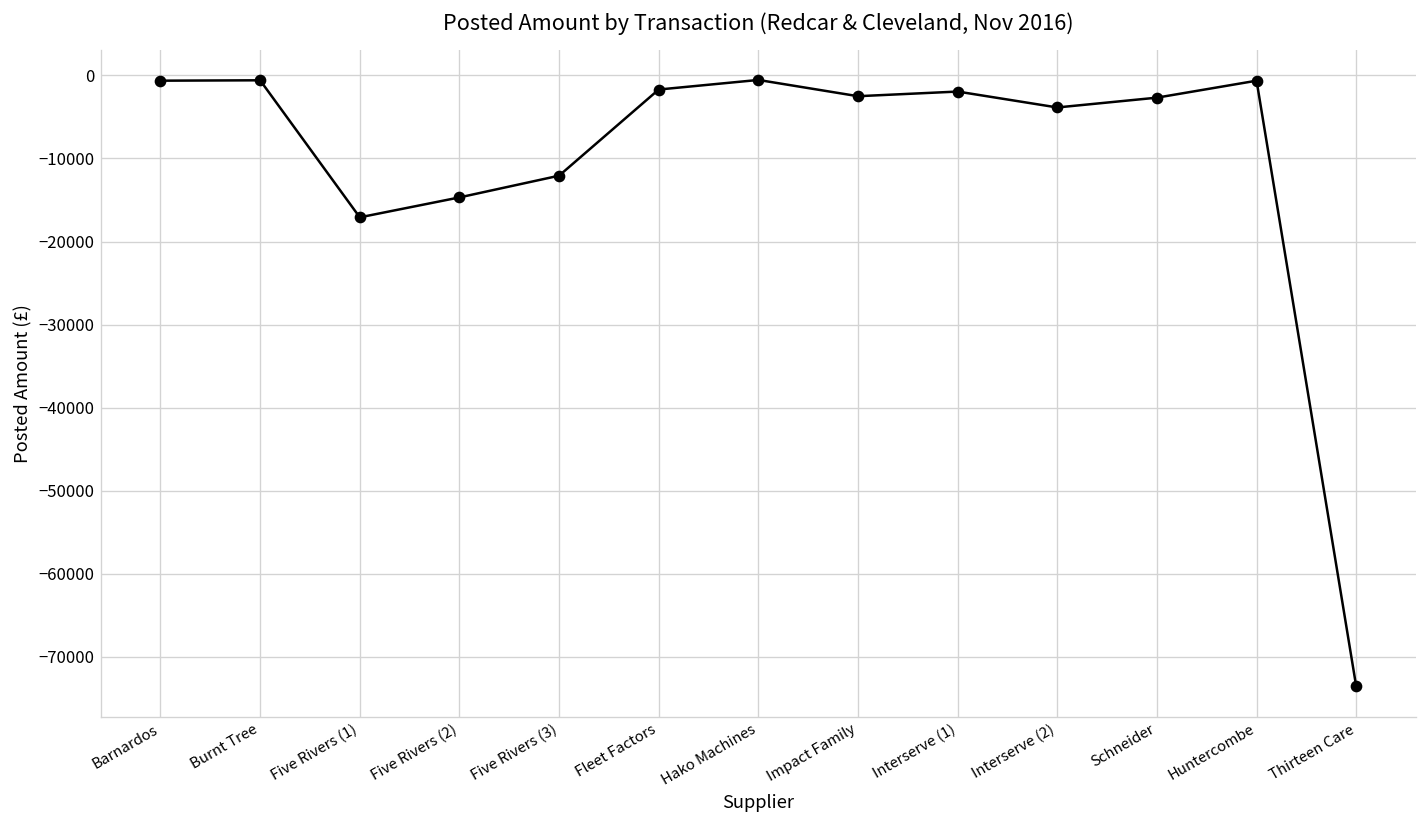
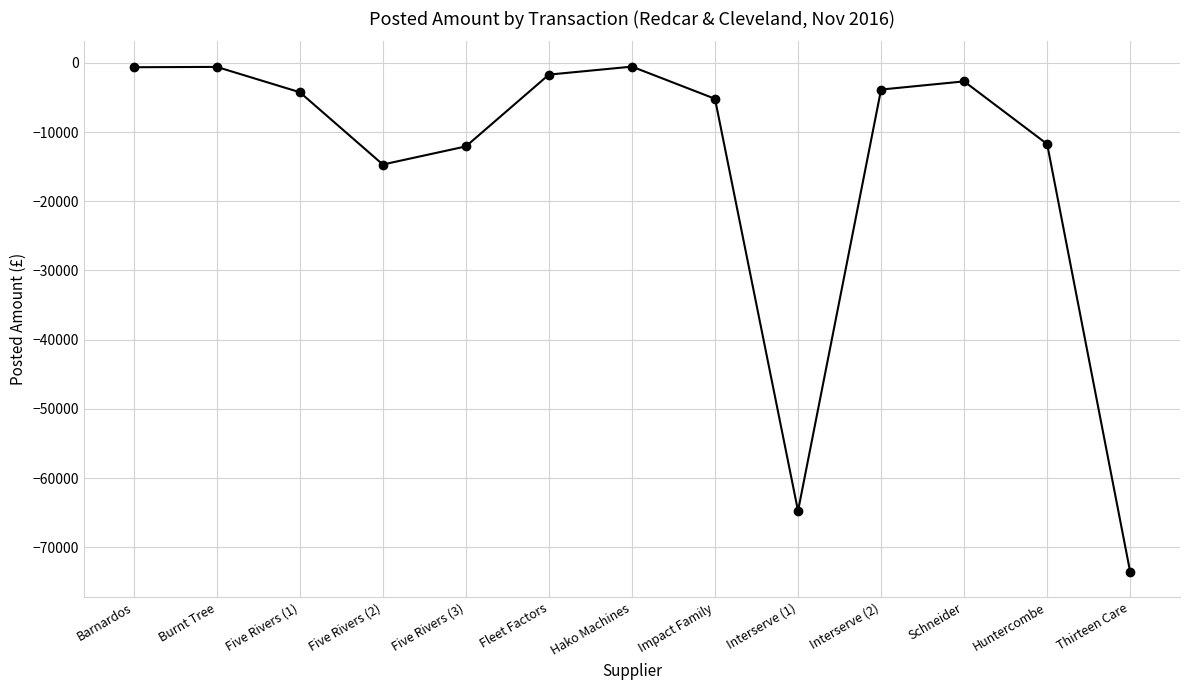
Five Rivers (1): -17000 -> -4000
Impact Family: -3000 -> -5000
Interserve (1): -2000 -> -65000
Huntercombe: -1000 -> -12000
